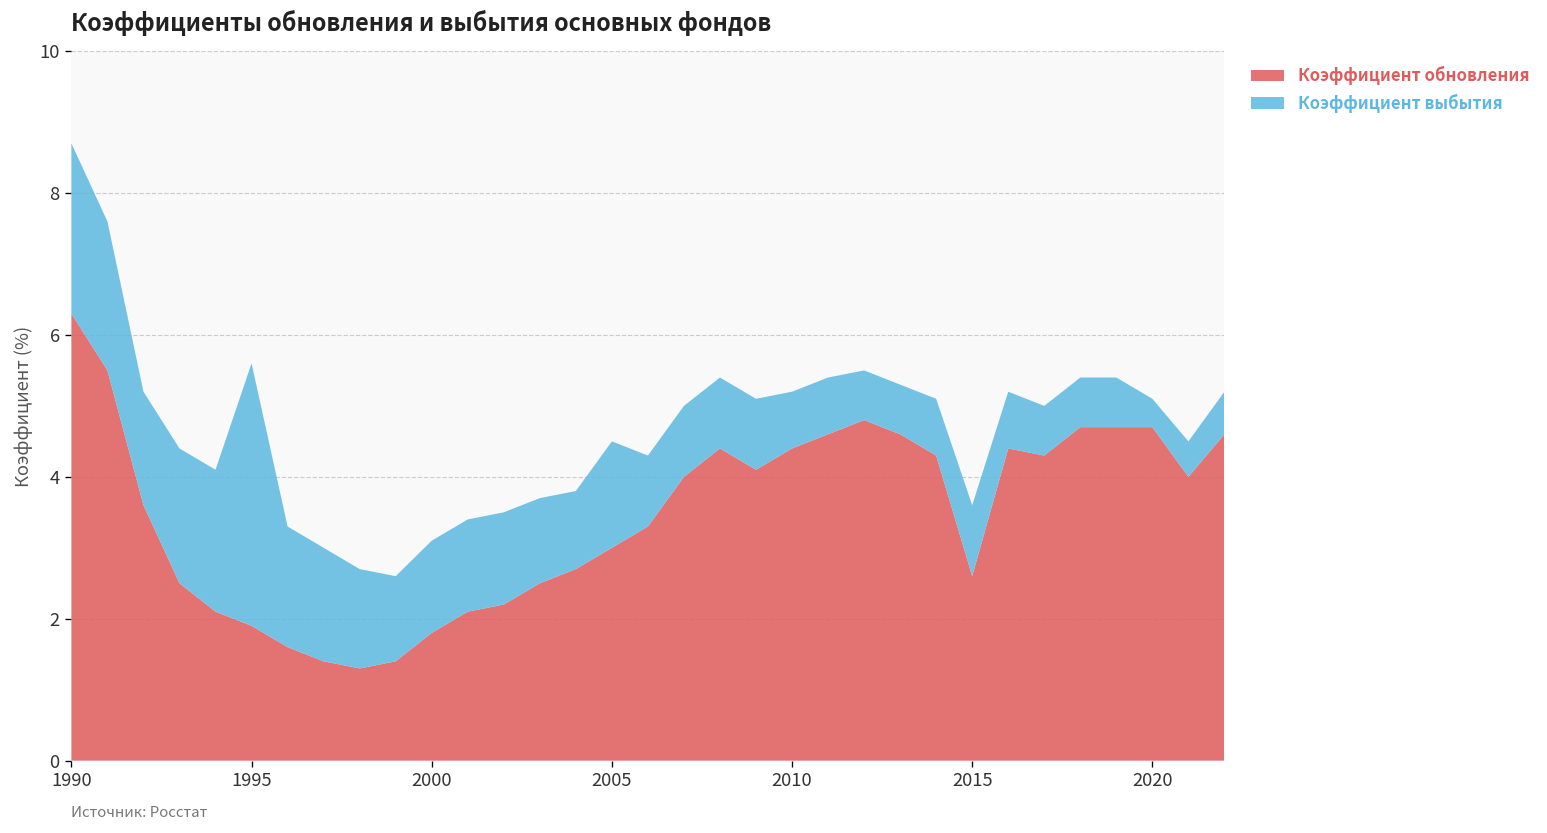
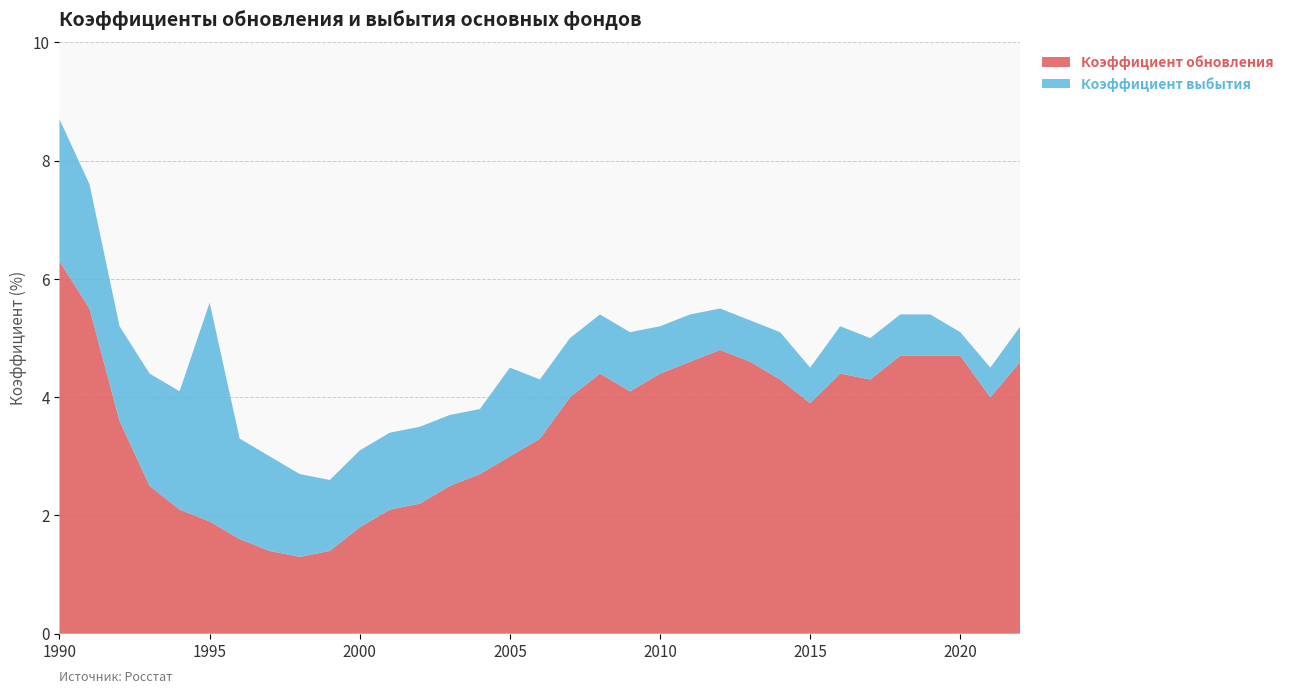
Коэффициент обновления, 2015: 2.6 -> 3.9
Коэффициент выбытия, 2015: 1.0 -> 0.6
